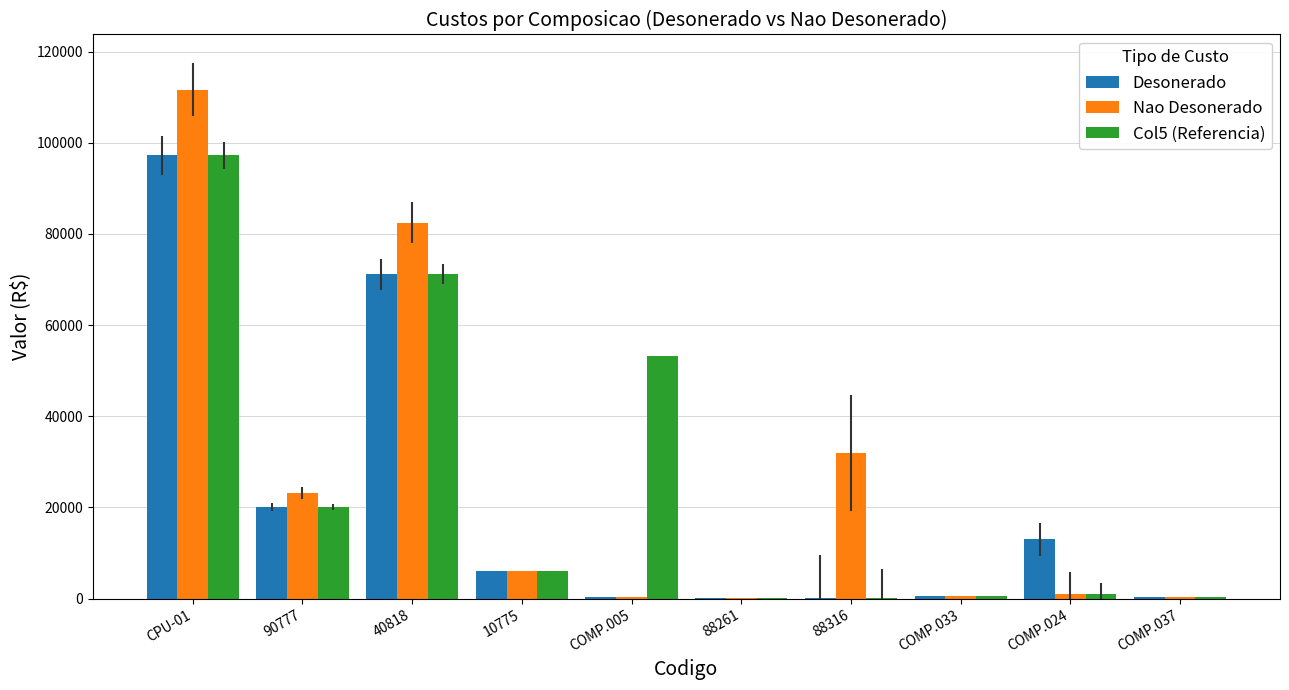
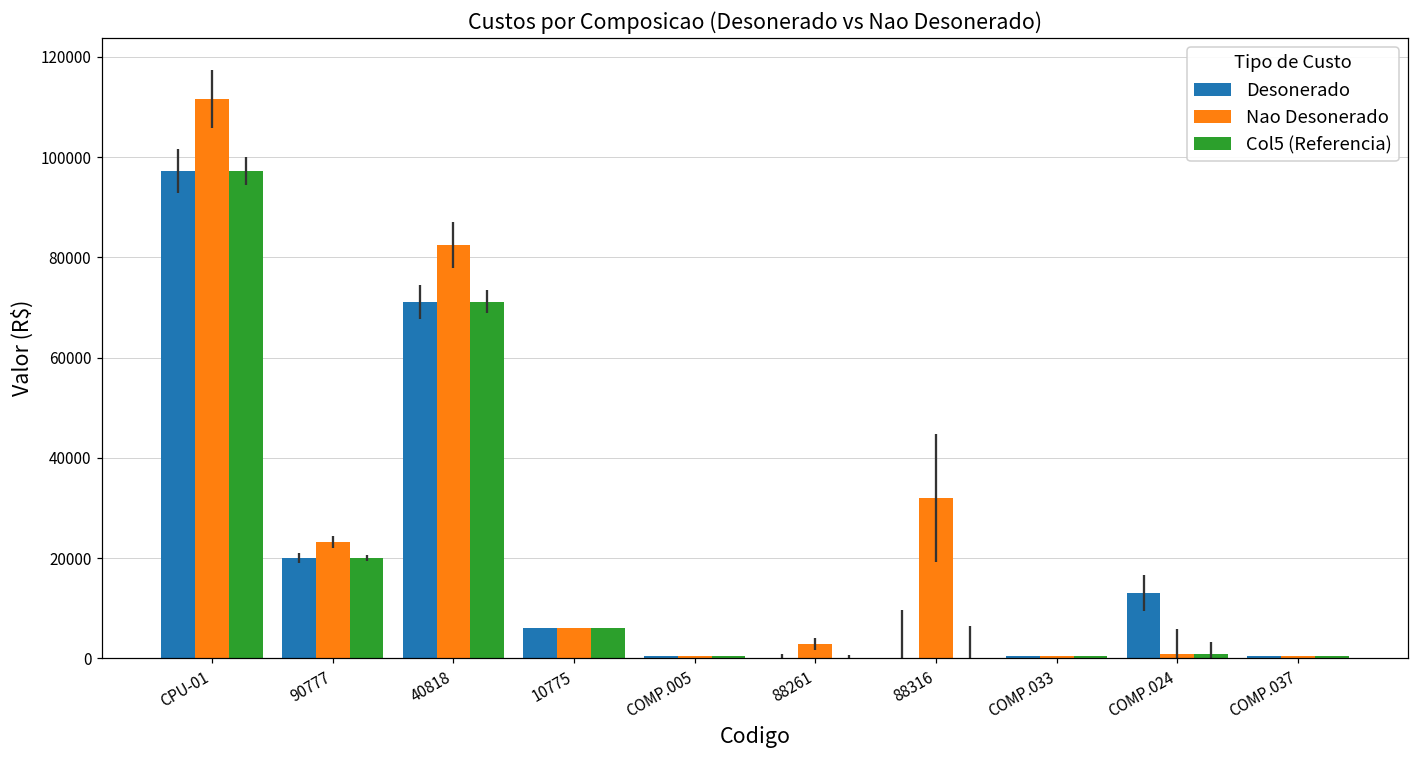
Col5 (Referencia), COMP.005: 53000 -> 0
Nao Desonerado, 88261: 0 -> 3000
